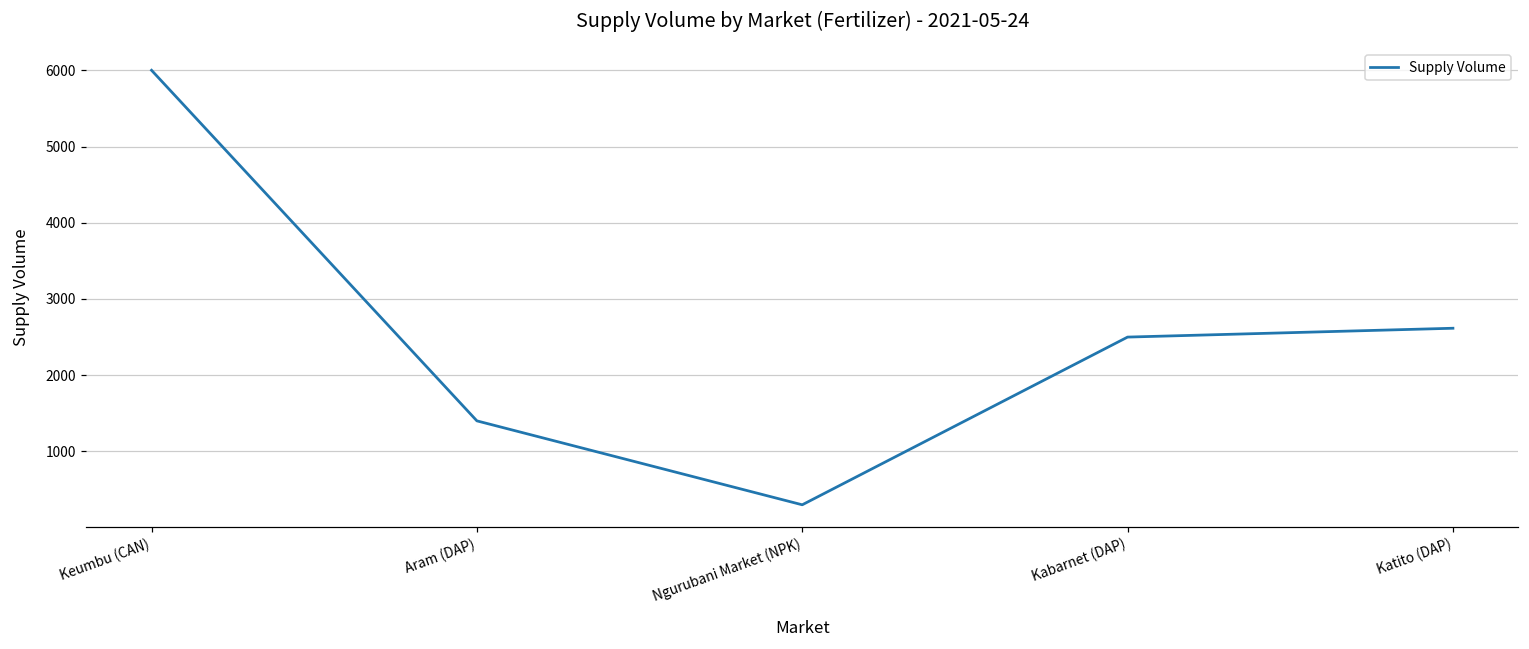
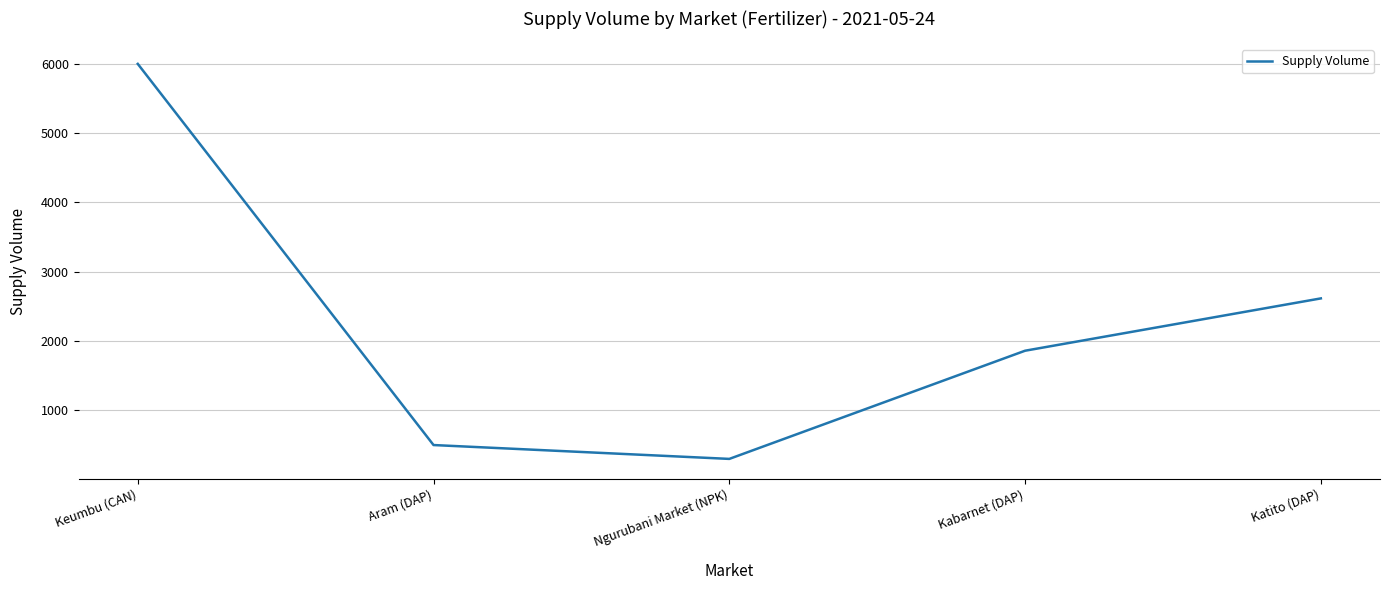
Aram (DAP): 1400 -> 500
Kabarnet (DAP): 2500 -> 1900
